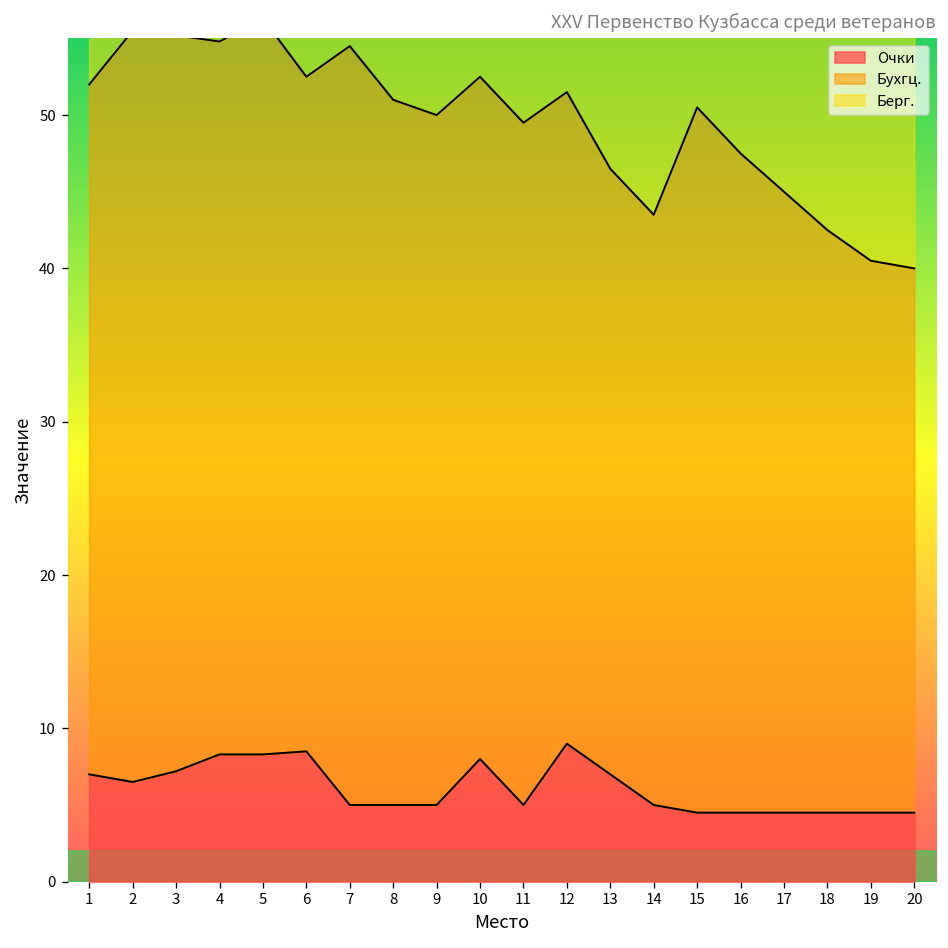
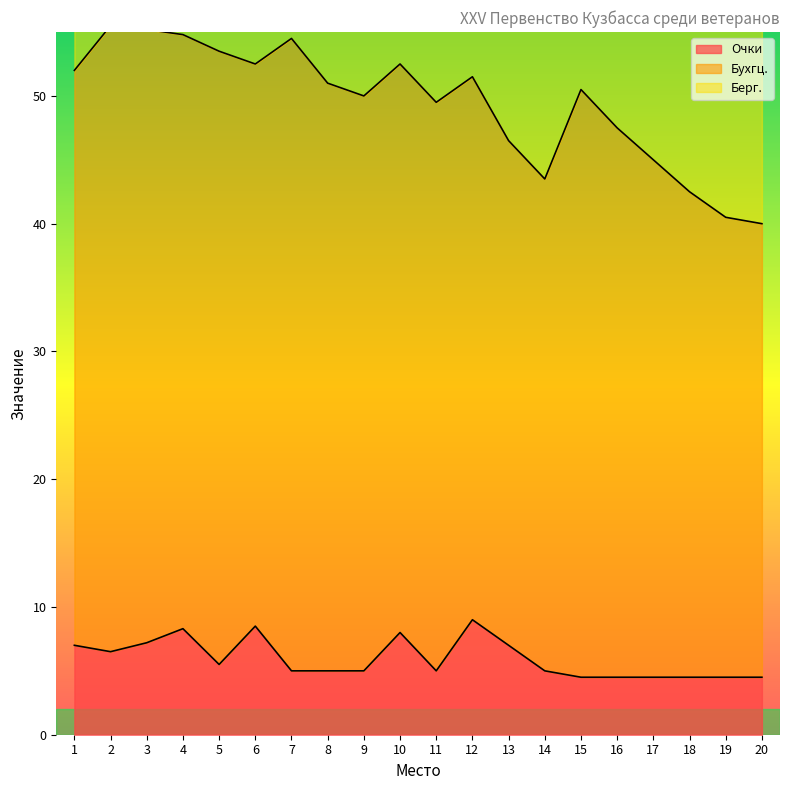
Очки, 5: 8.3 -> 5.5
